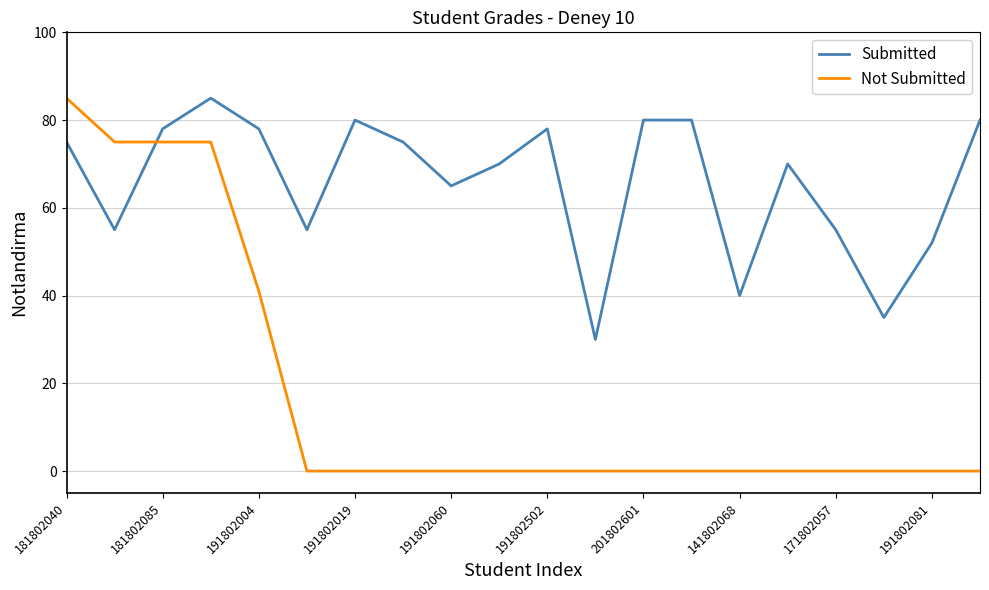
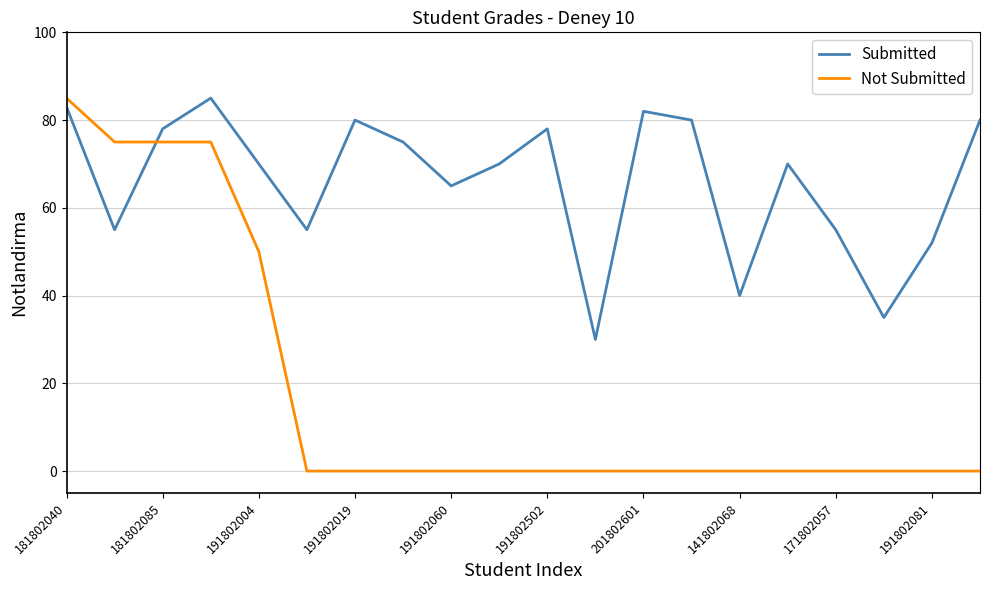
Submitted, 181802040: 75 -> 83
Submitted, 191802004: 78 -> 70
Not Submitted, 191802004: 41 -> 50
Submitted, 201802601: 80 -> 82
